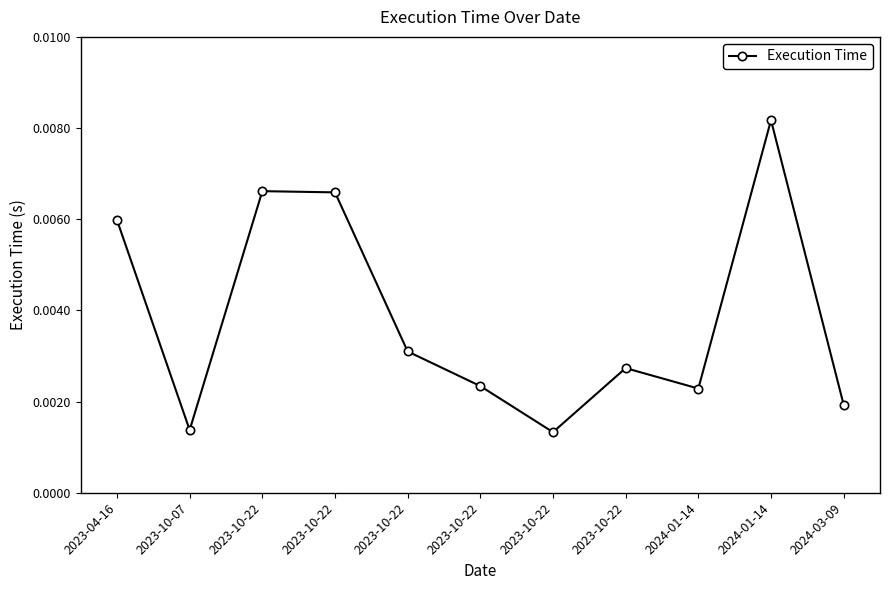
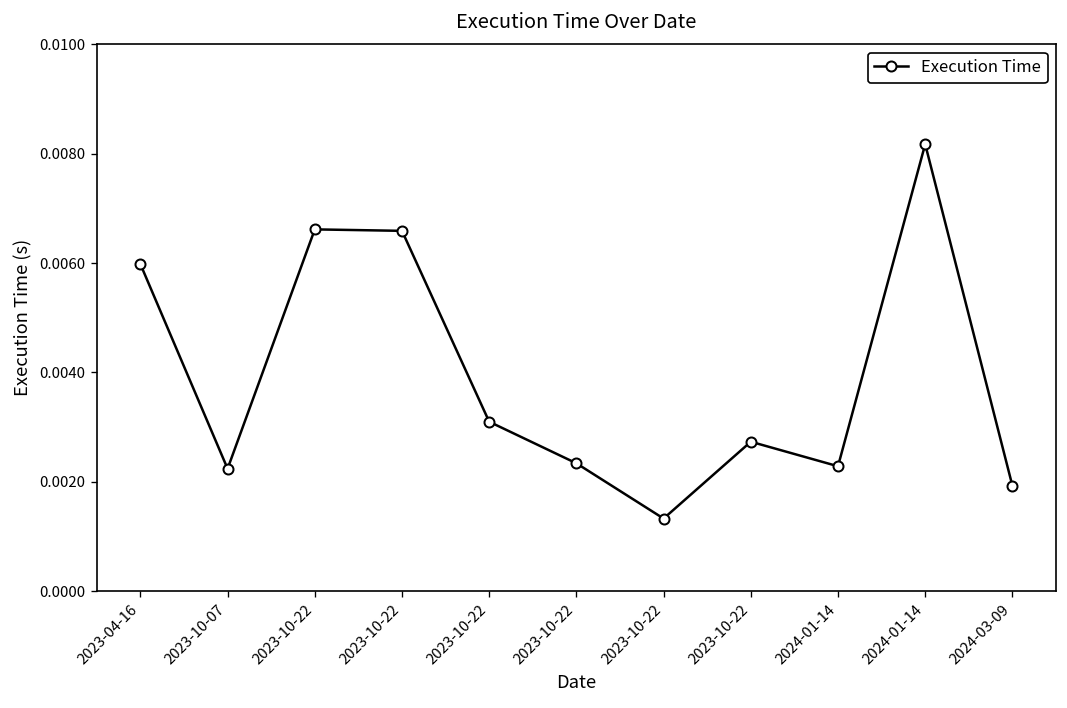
2023-10-07: 0.0014 -> 0.0022
